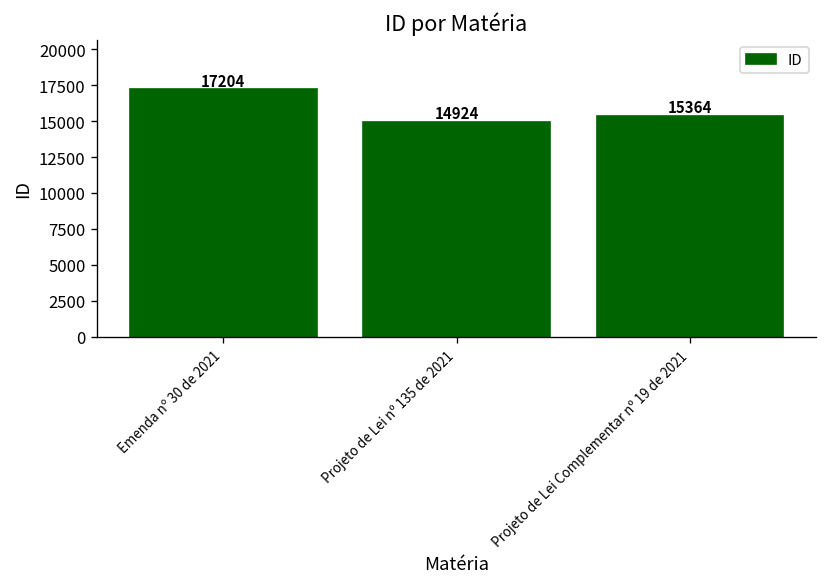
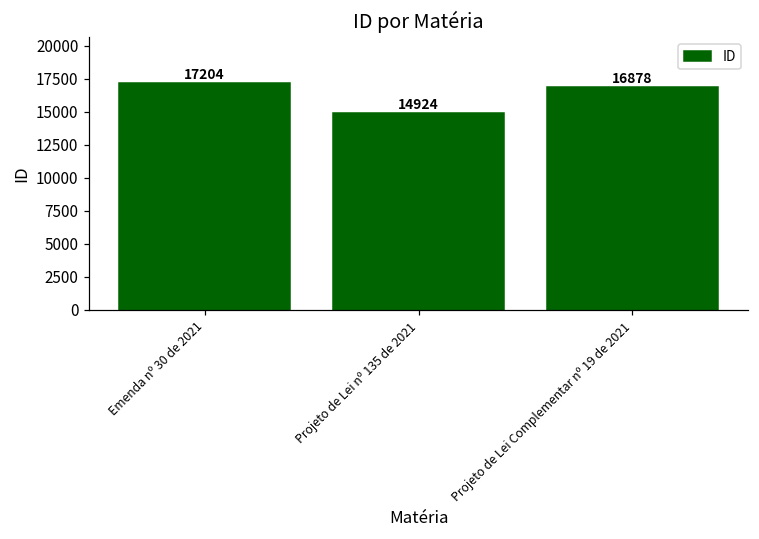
Projeto de Lei Complementar nº 19 de 2021: 15364 -> 16878
